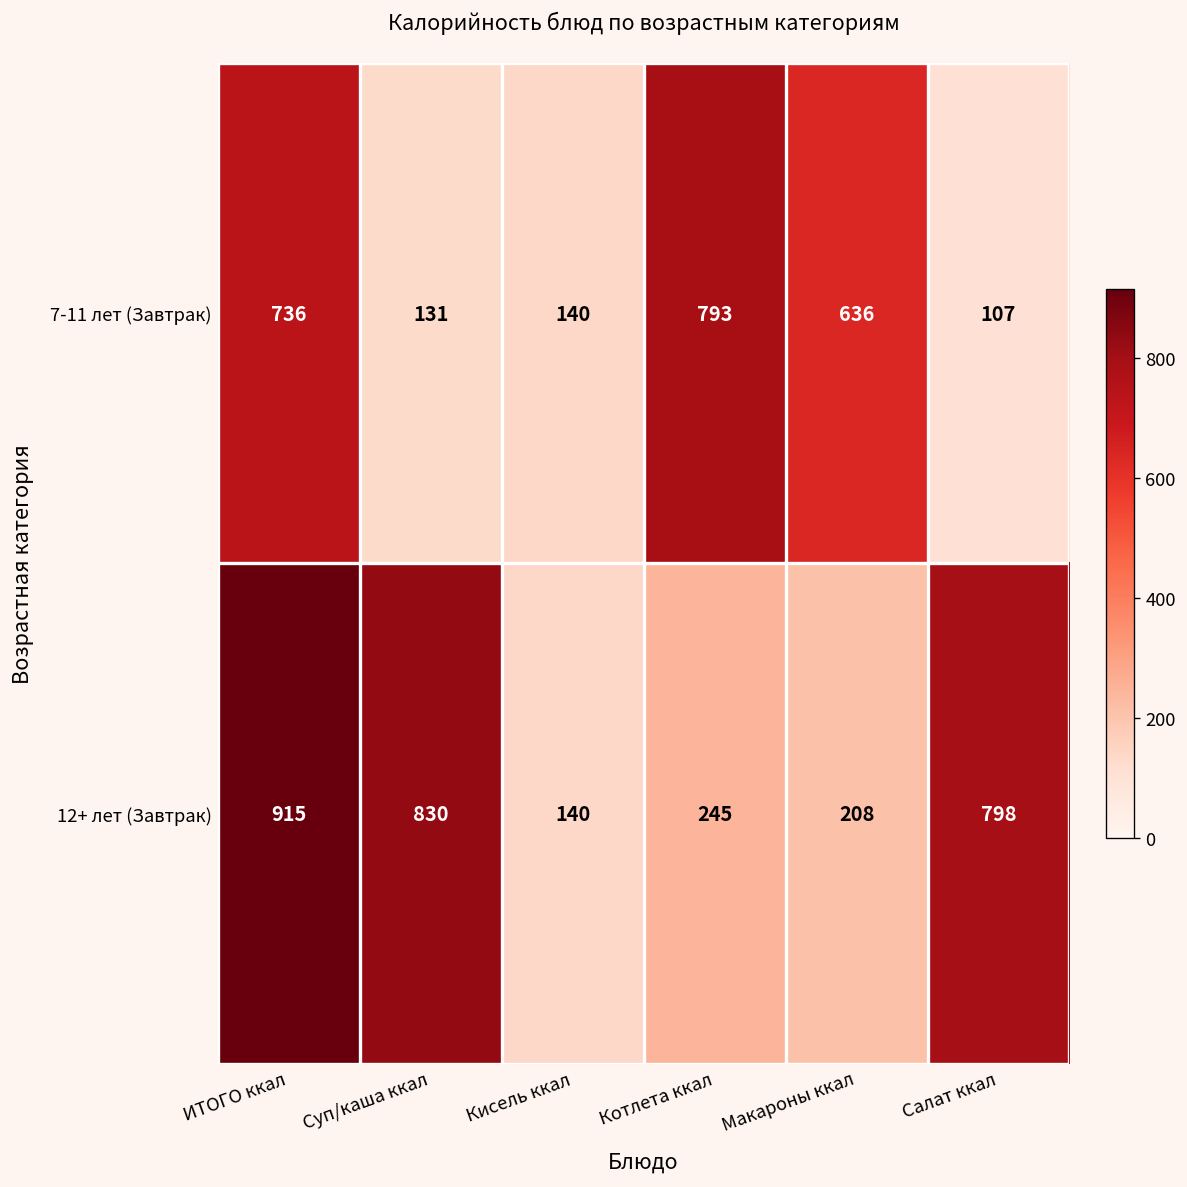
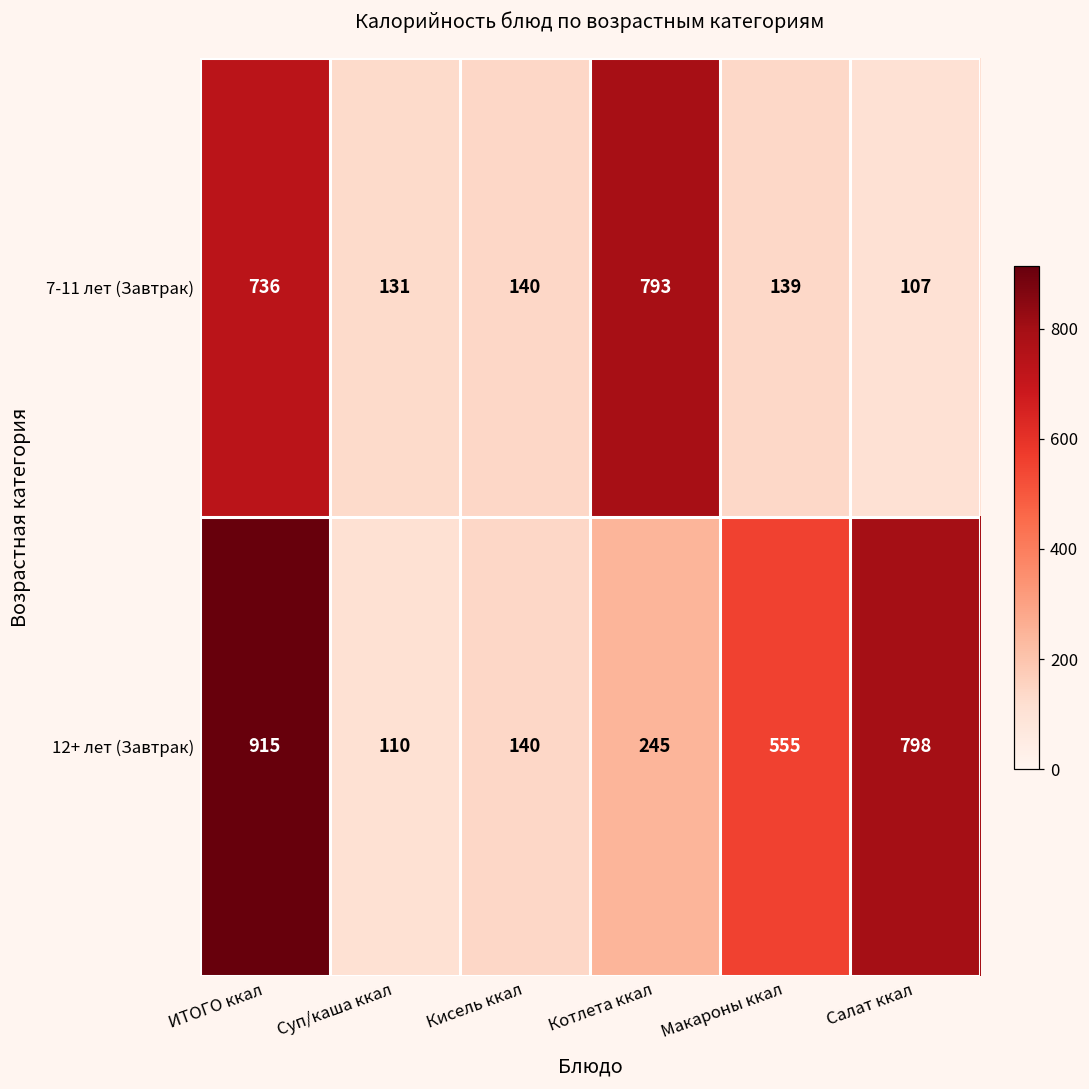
7-11 лет (Завтрак), Макароны ккал: 636 -> 139
12+ лет (Завтрак), Суп/каша ккал: 830 -> 110
12+ лет (Завтрак), Макароны ккал: 208 -> 555
